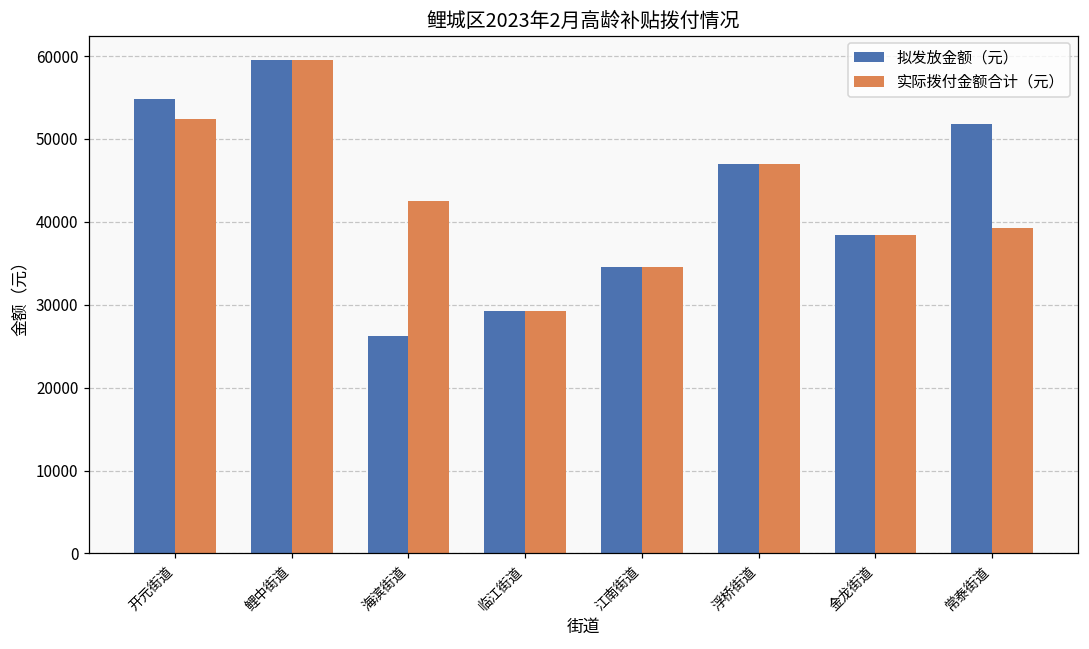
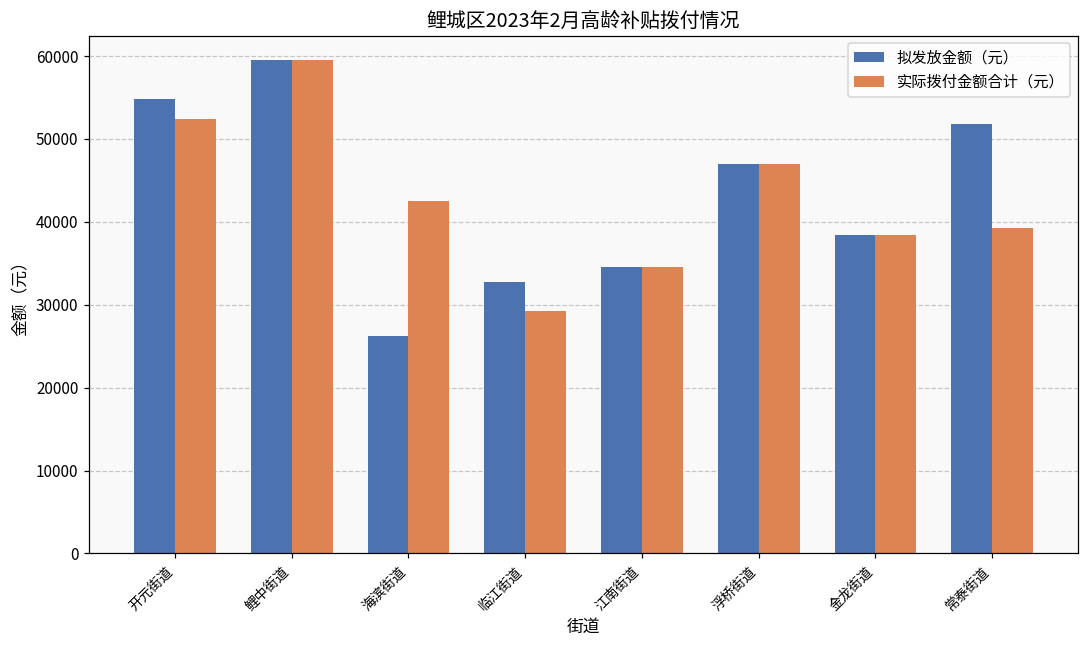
拟发放金额（元）, 临江街道: 29000 -> 33000
